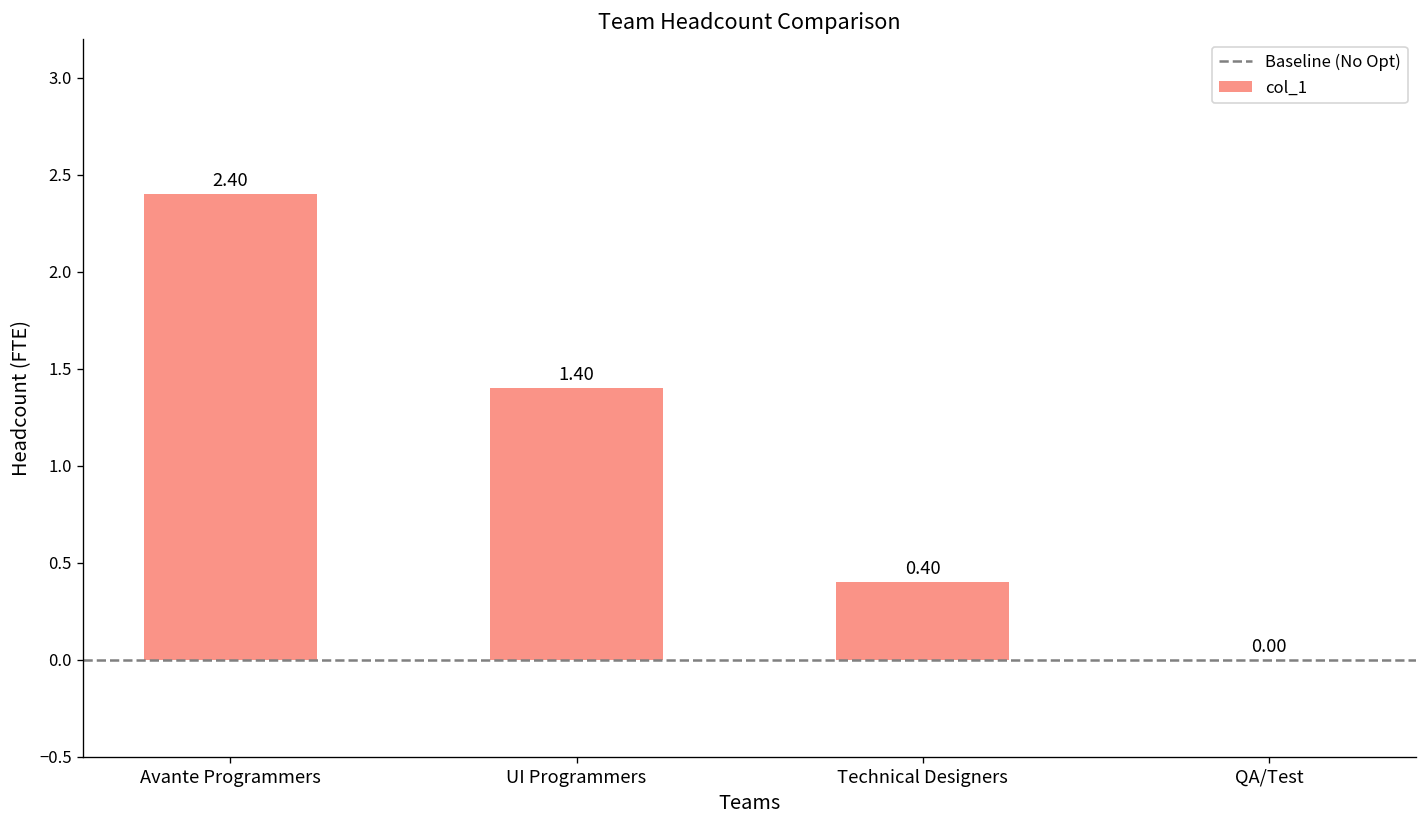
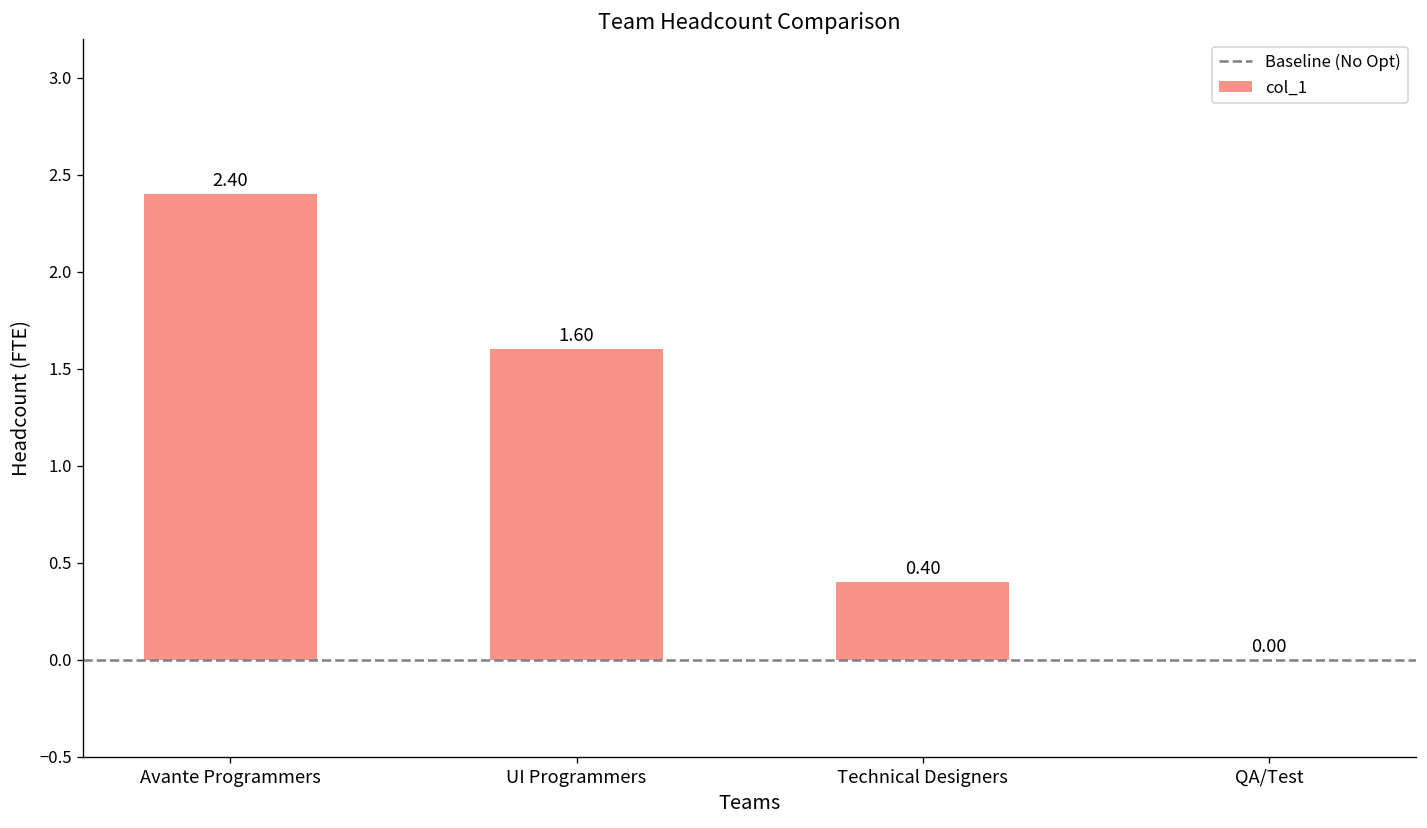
UI Programmers: 1.40 -> 1.60
